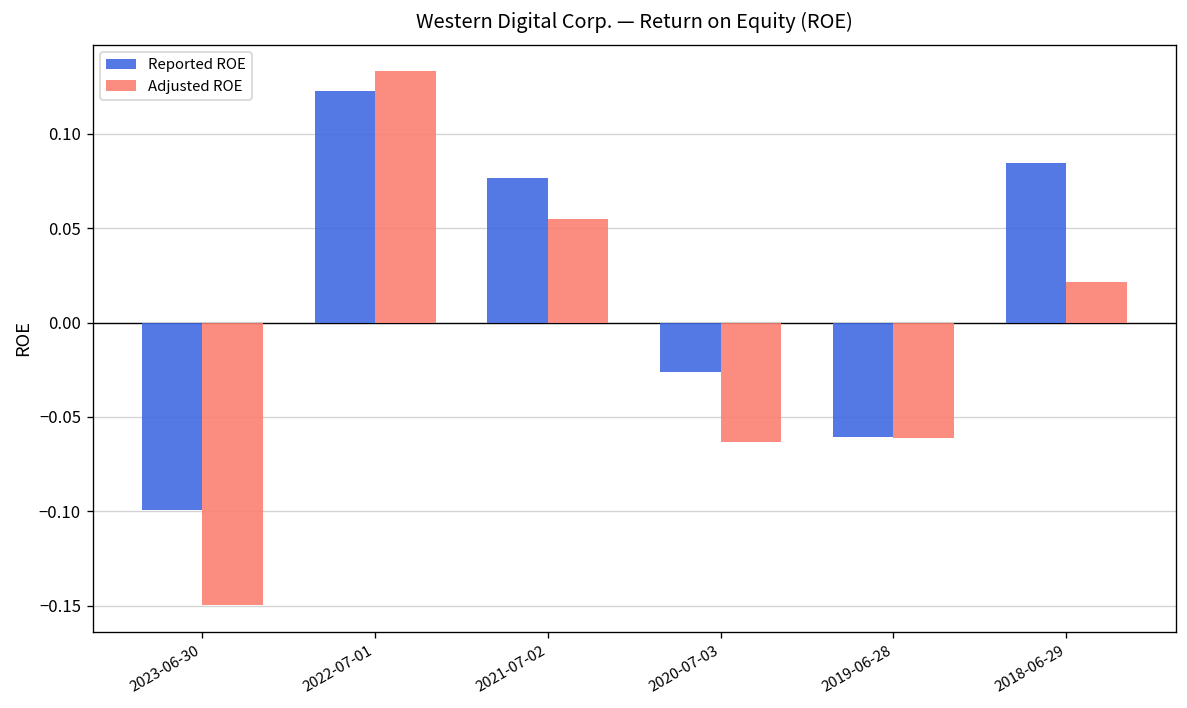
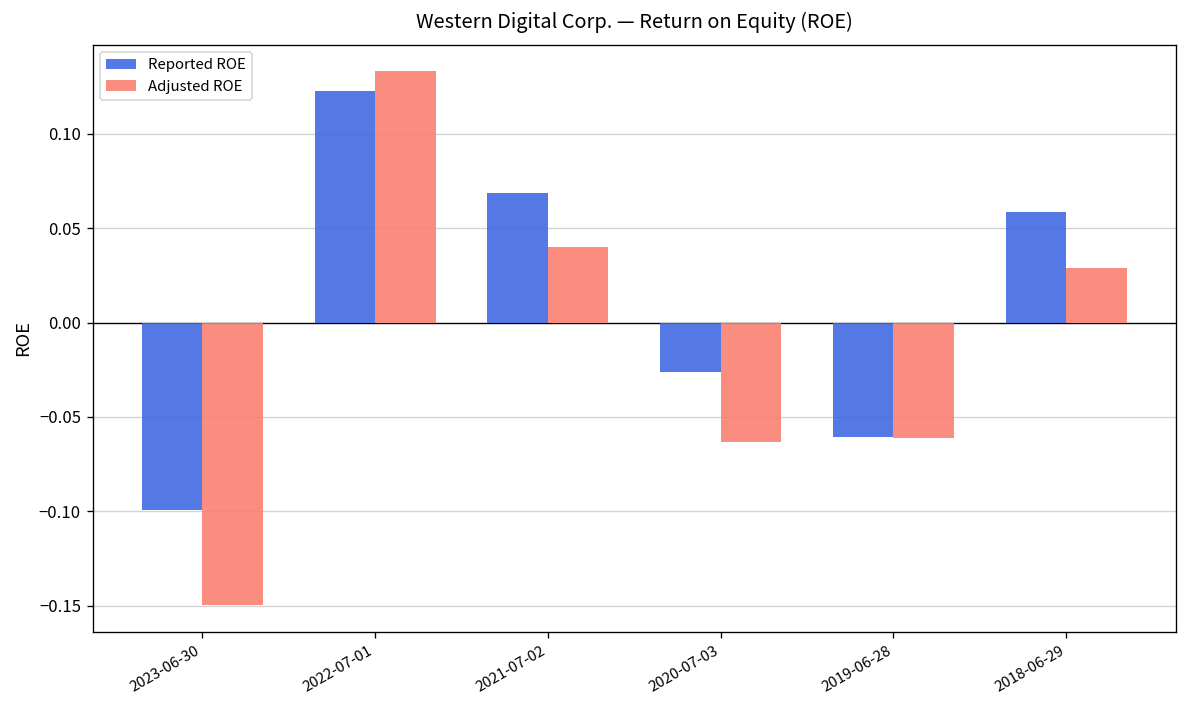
Reported ROE, 2021-07-02: 0.077 -> 0.069
Adjusted ROE, 2021-07-02: 0.055 -> 0.040
Reported ROE, 2018-06-29: 0.084 -> 0.059
Adjusted ROE, 2018-06-29: 0.021 -> 0.029
